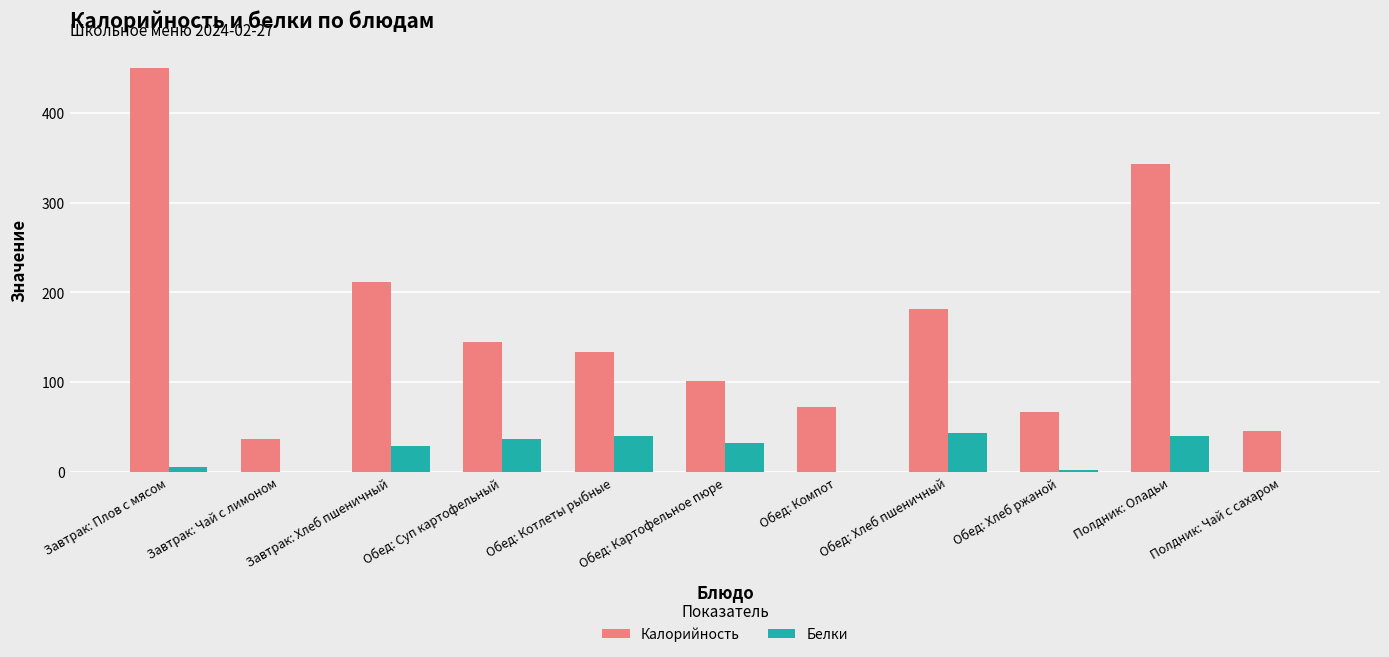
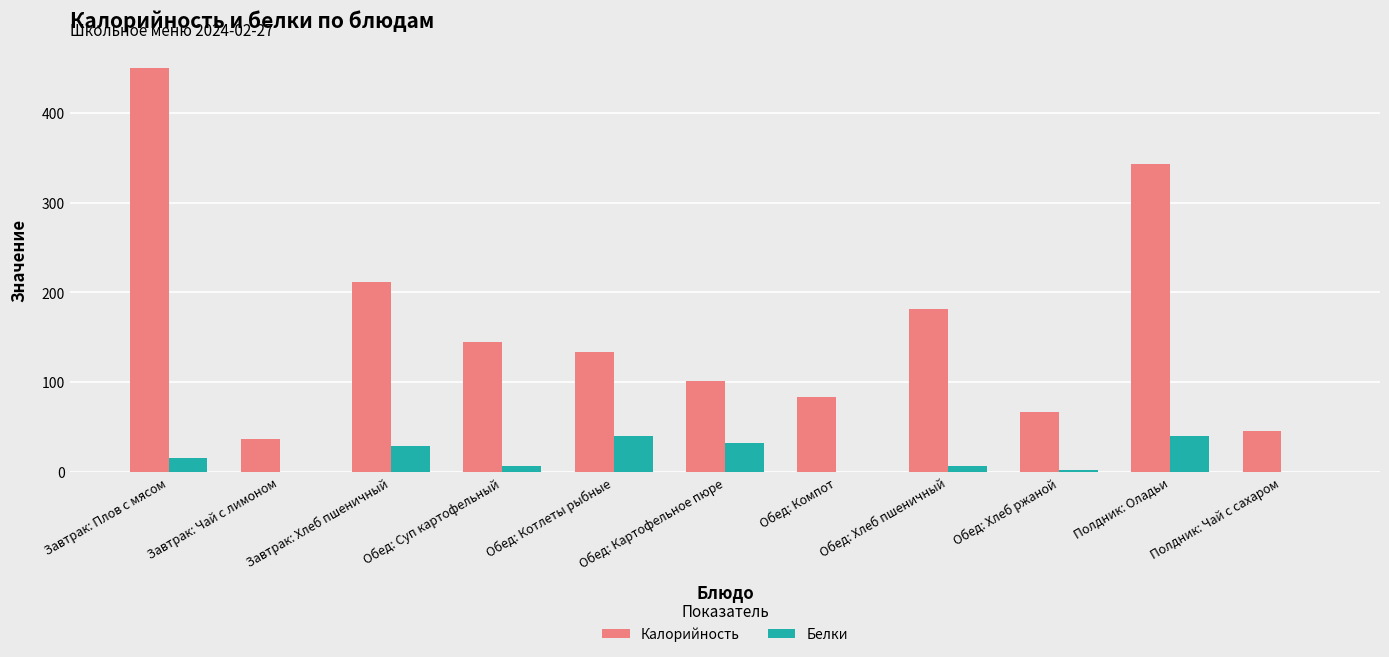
Белки, Завтрак: Плов с мясом: 10 -> 20
Белки, Обед: Суп картофельный: 40 -> 10
Калорийность, Обед: Компот: 70 -> 80
Белки, Обед: Хлеб пшеничный: 40 -> 10
